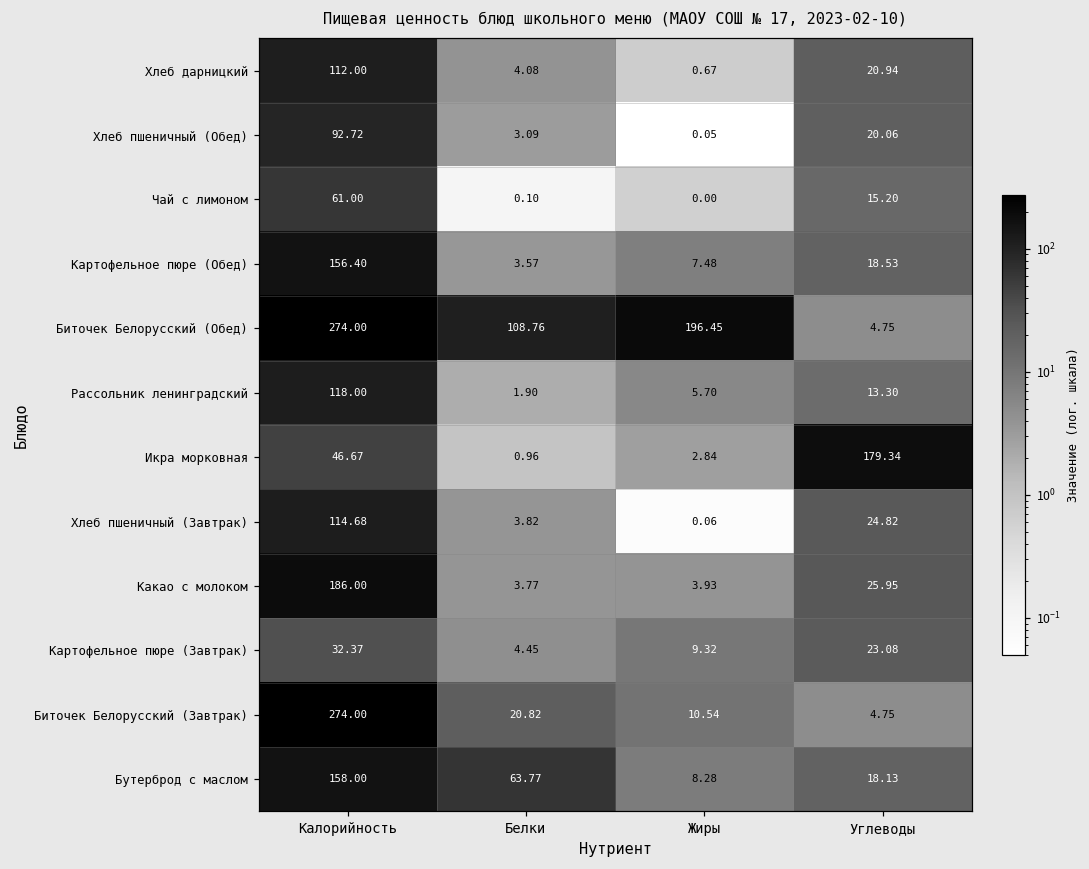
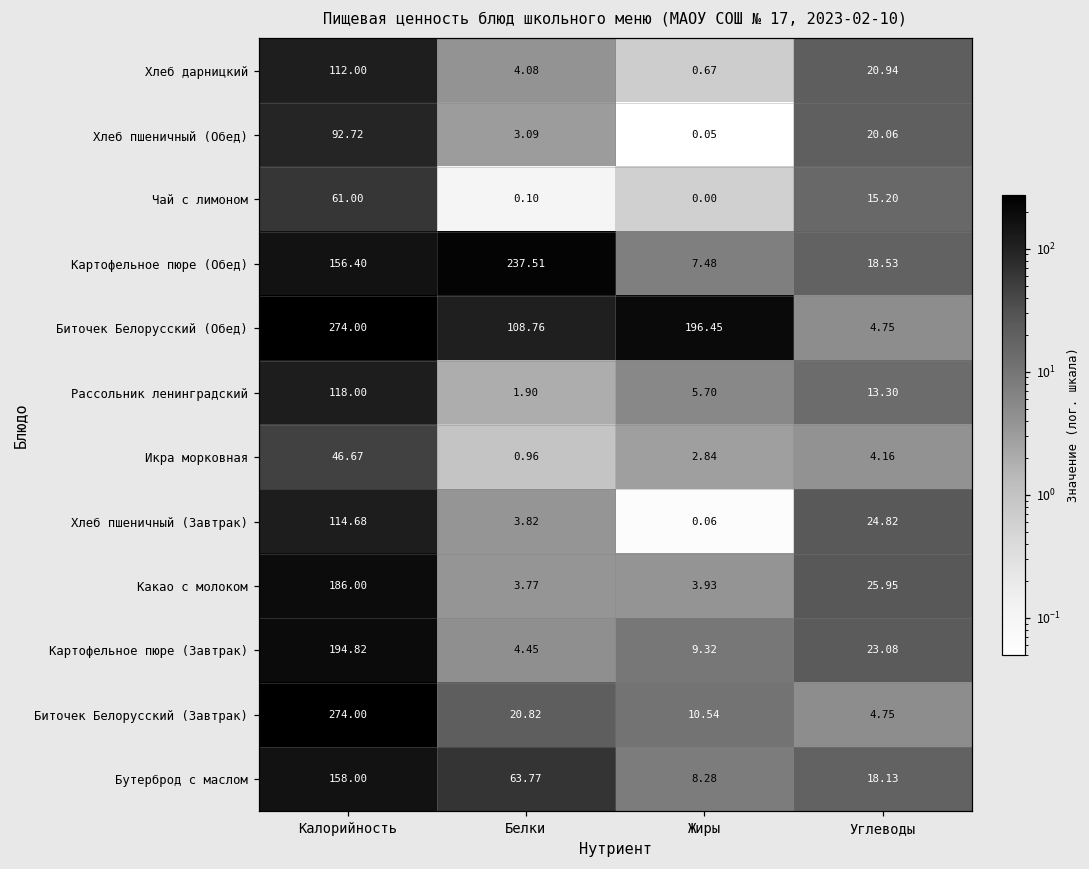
Картофельное пюре (Обед), Белки: 3.57 -> 237.51
Икра морковная, Углеводы: 179.34 -> 4.16
Картофельное пюре (Завтрак), Калорийность: 32.37 -> 194.82
